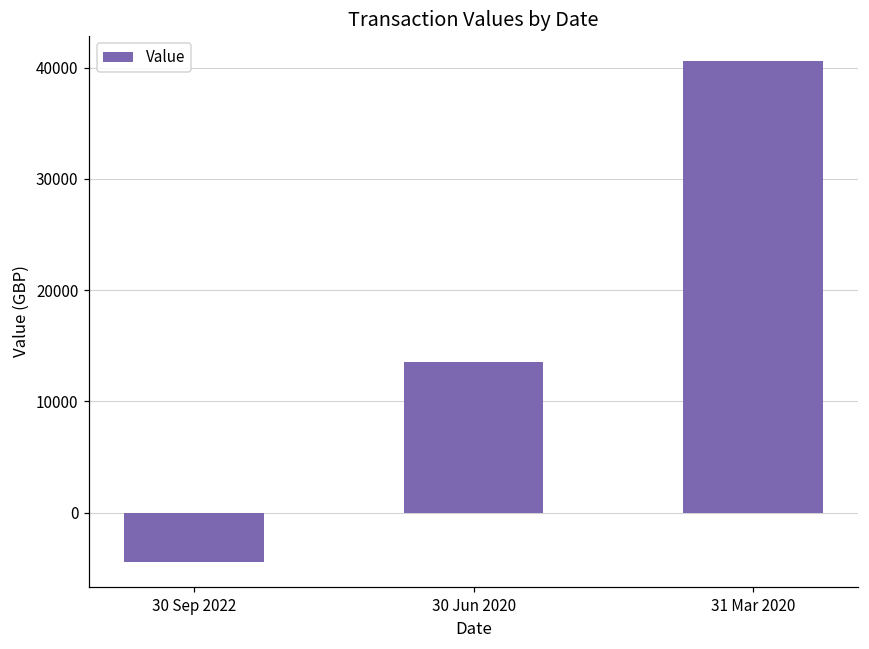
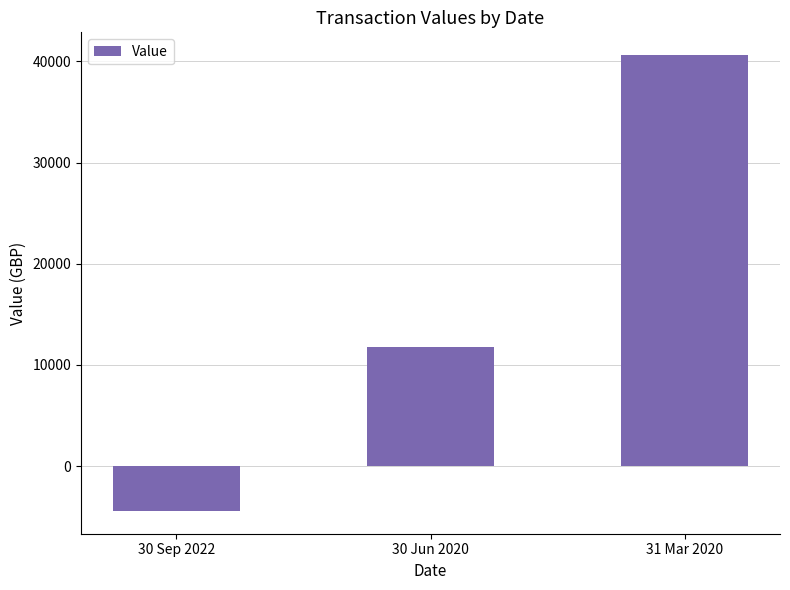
30 Jun 2020: 13500 -> 11800
